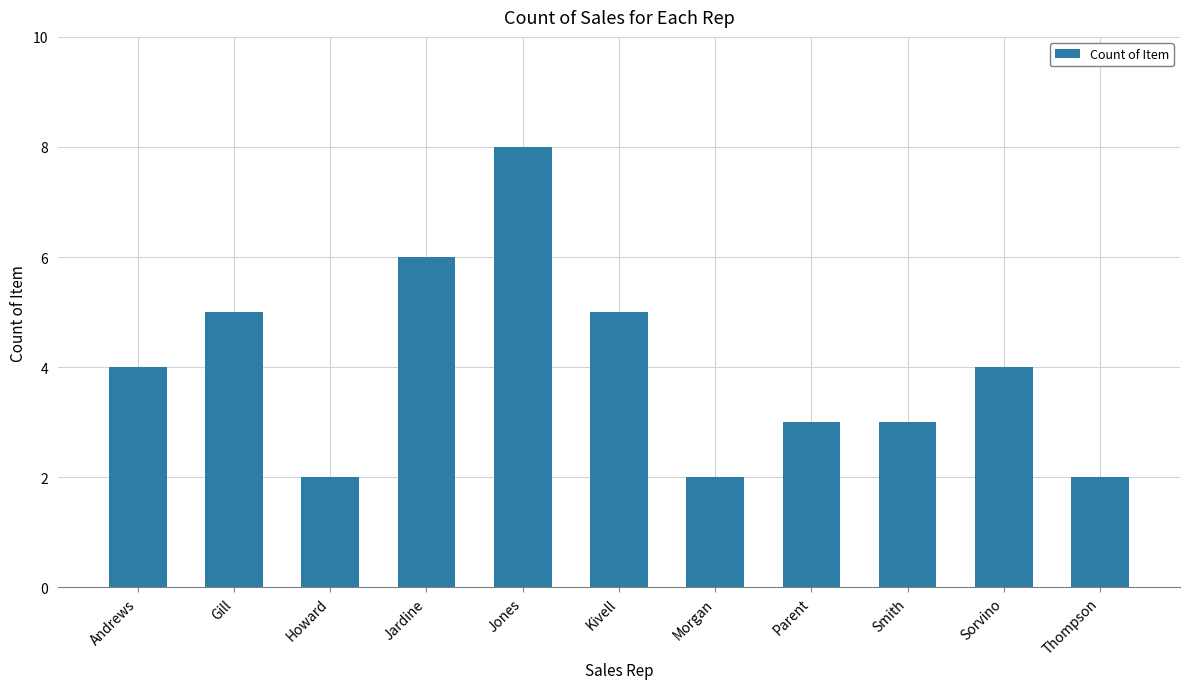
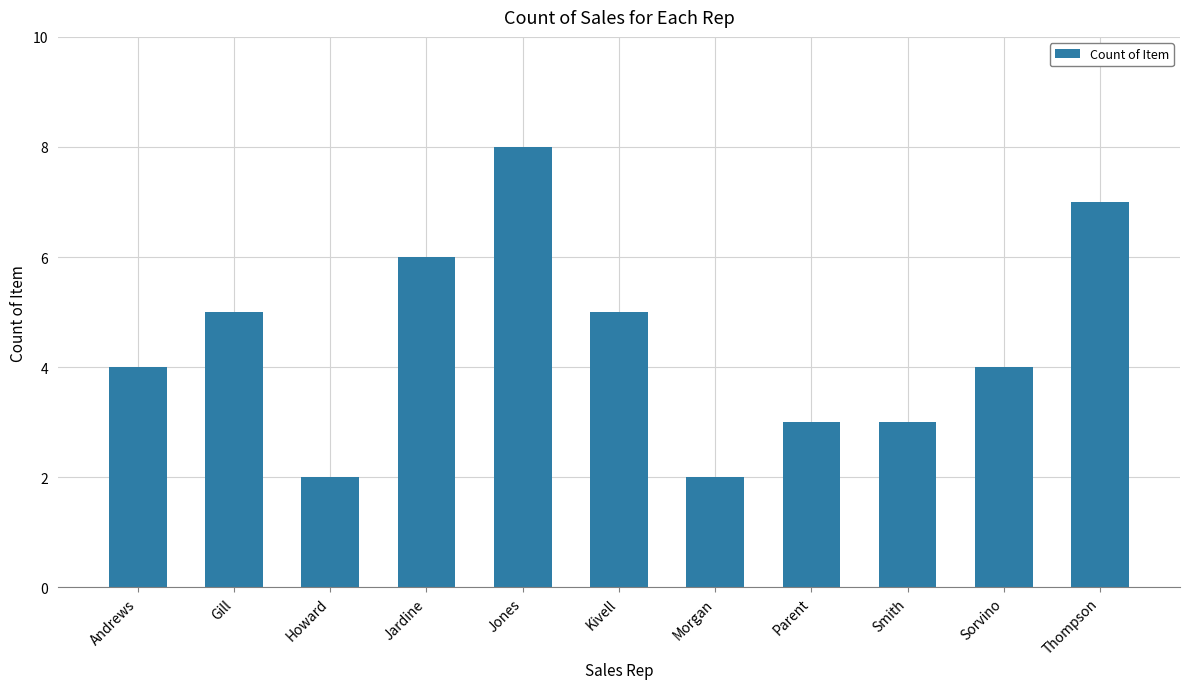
Thompson: 2 -> 7
